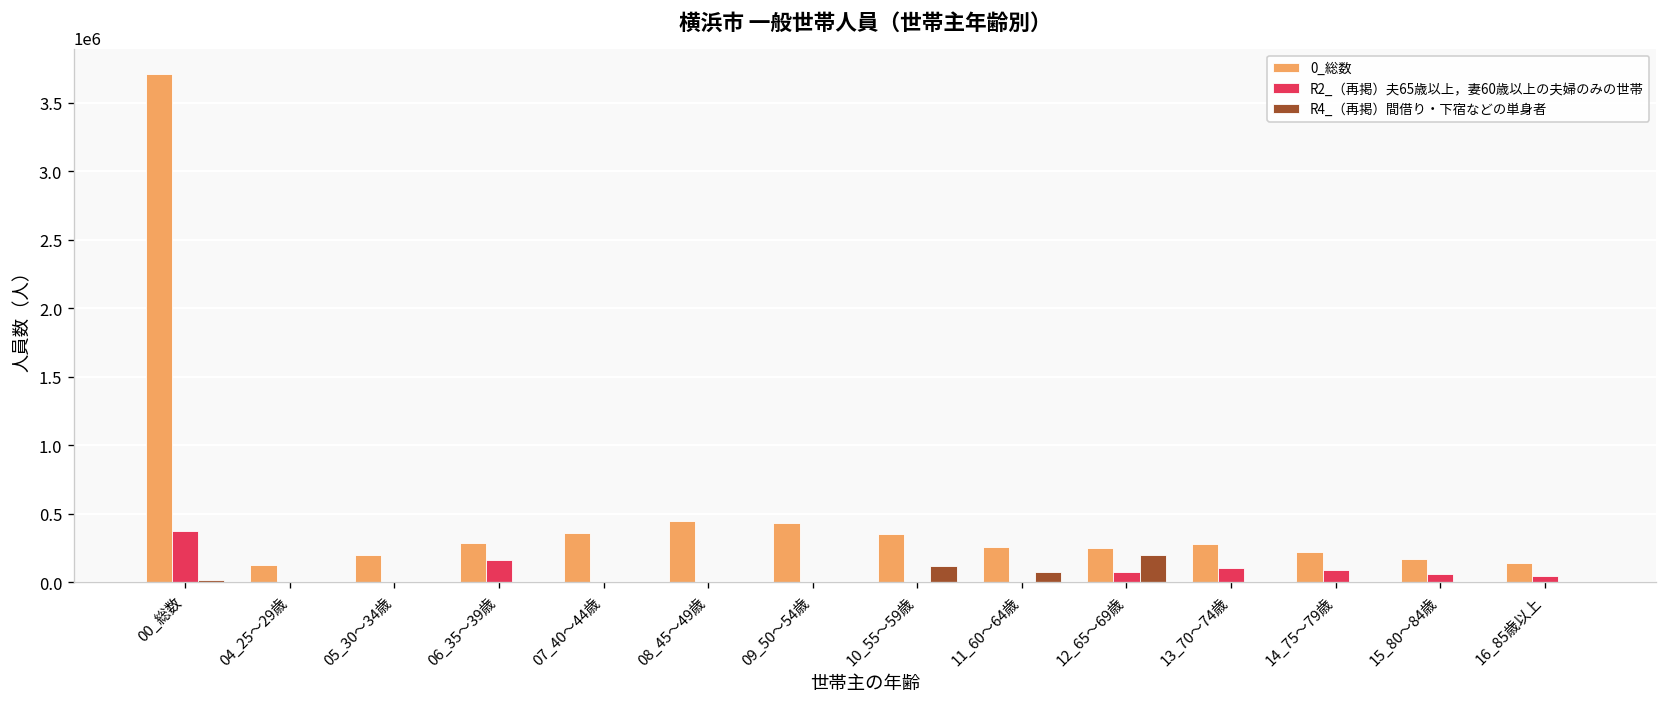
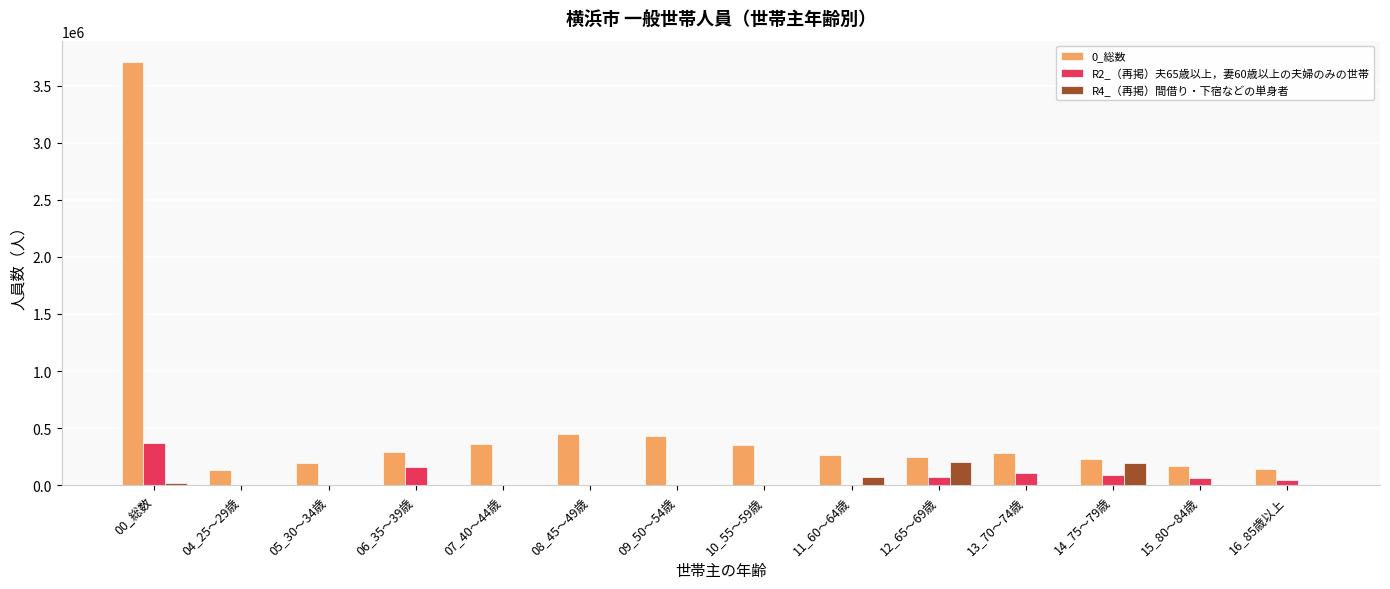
R4_（再掲）間借り・下宿などの単身者, 10_55～59歳: 120000 -> 0
R4_（再掲）間借り・下宿などの単身者, 14_75～79歳: 0 -> 190000
